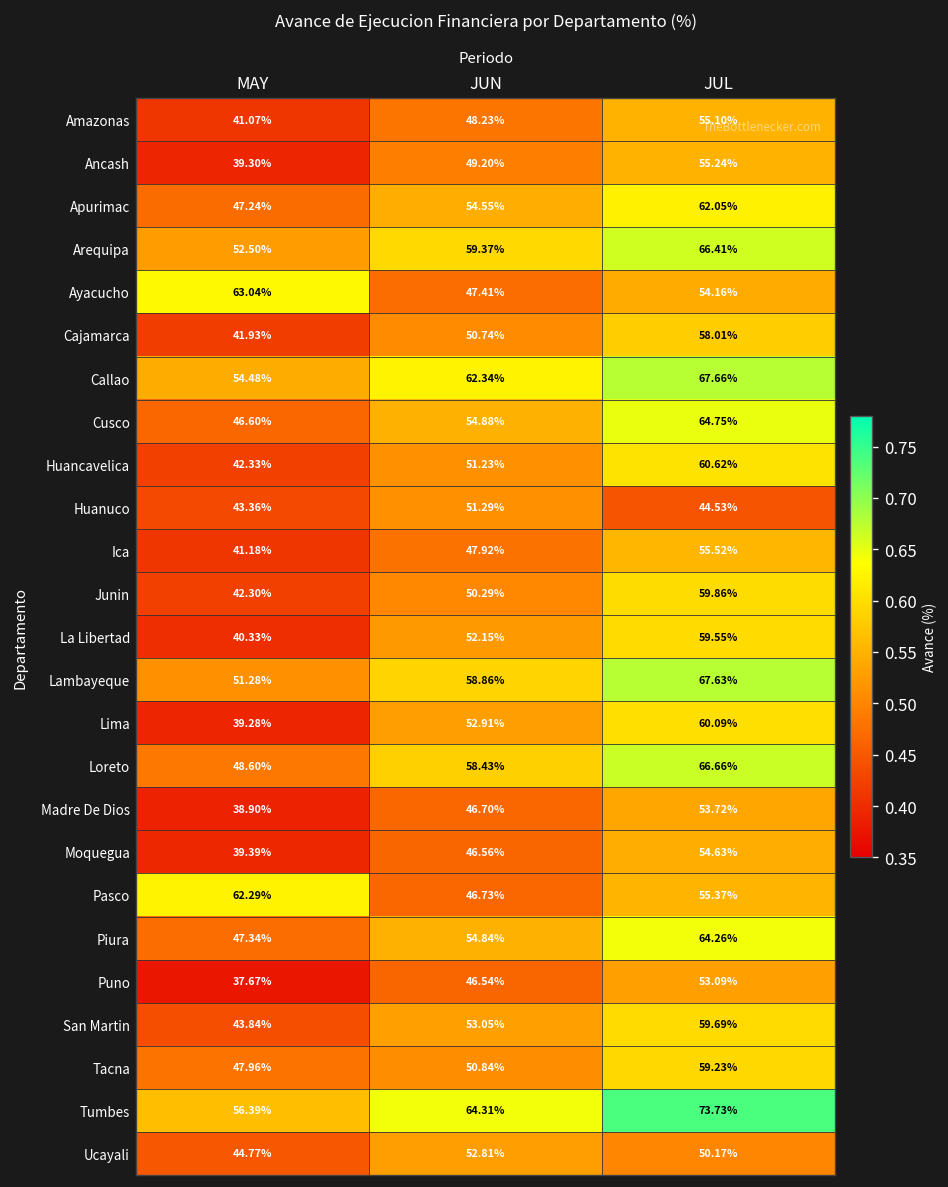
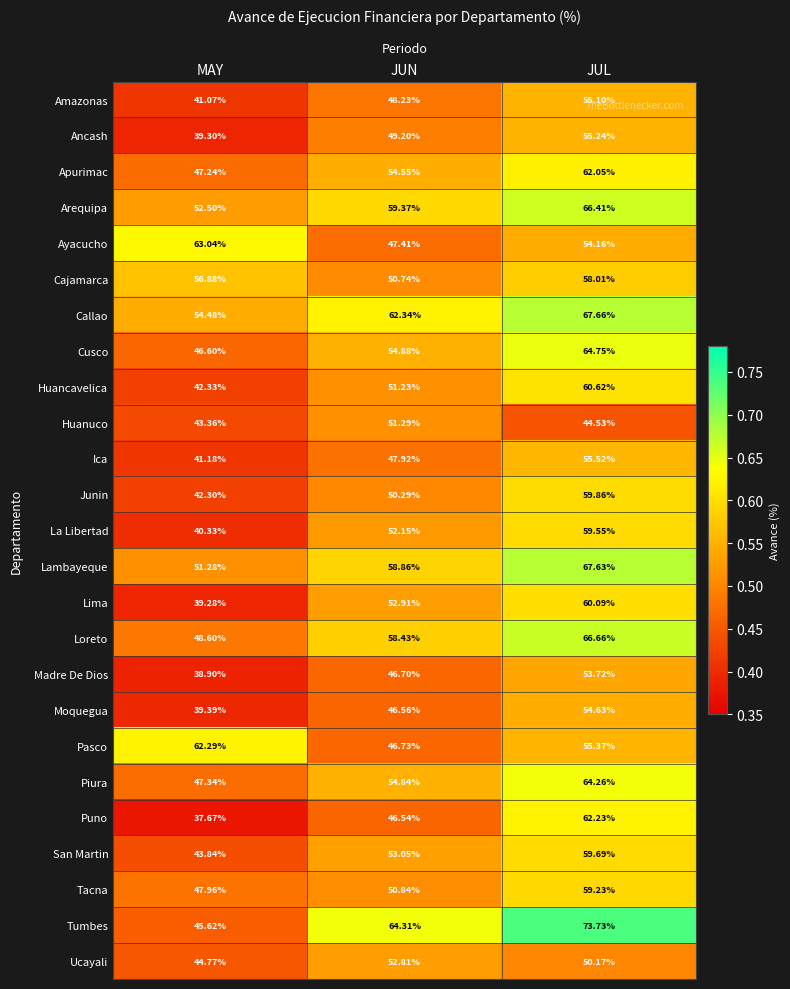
Cajamarca, MAY: 41.93% -> 56.88%
Puno, JUL: 53.09% -> 62.23%
Tumbes, MAY: 56.39% -> 45.62%
